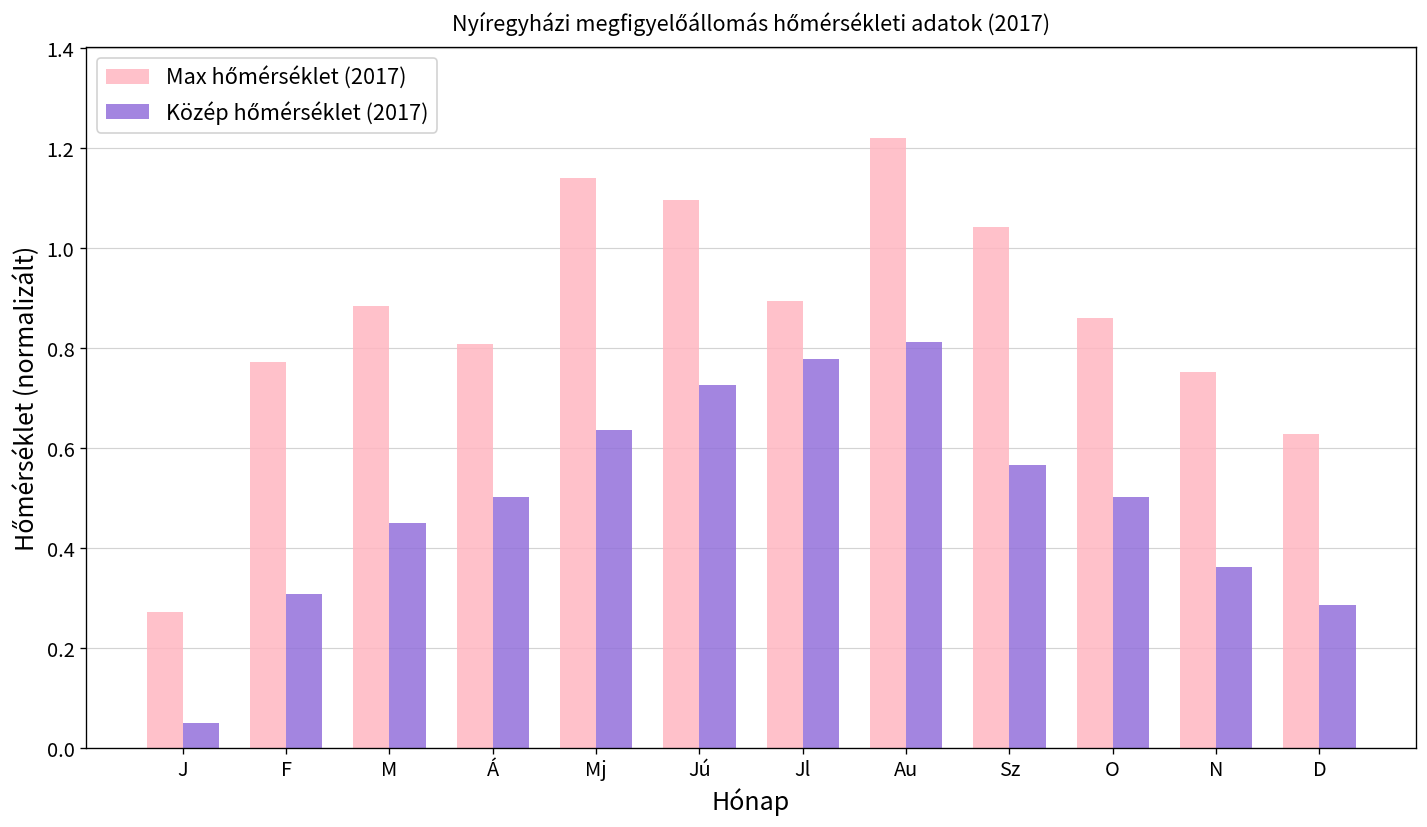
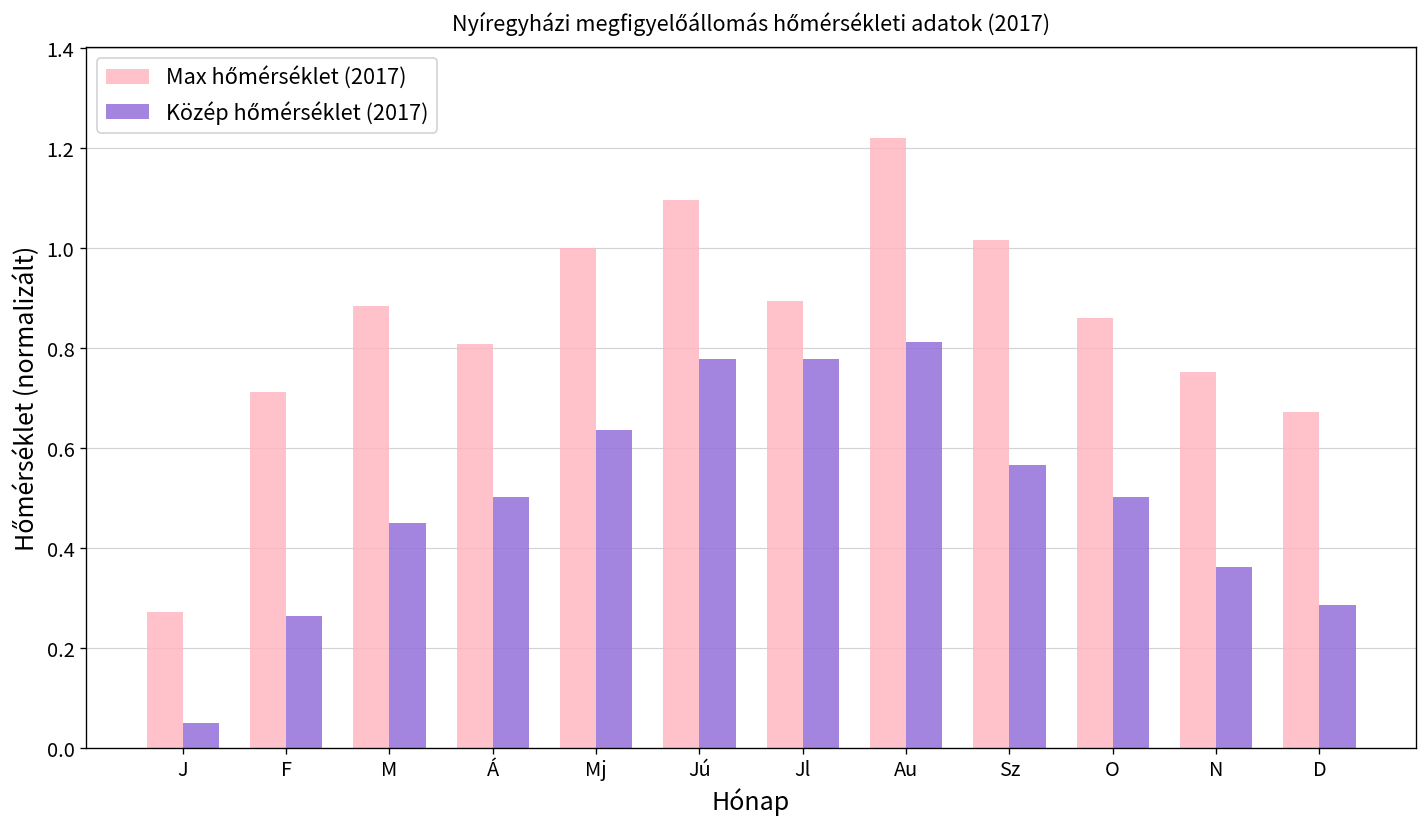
Max hőmérséklet (2017), F: 0.77 -> 0.71
Közép hőmérséklet (2017), F: 0.31 -> 0.26
Max hőmérséklet (2017), Mj: 1.14 -> 1.00
Közép hőmérséklet (2017), Jú: 0.72 -> 0.78
Max hőmérséklet (2017), Sz: 1.04 -> 1.02
Max hőmérséklet (2017), D: 0.63 -> 0.67
